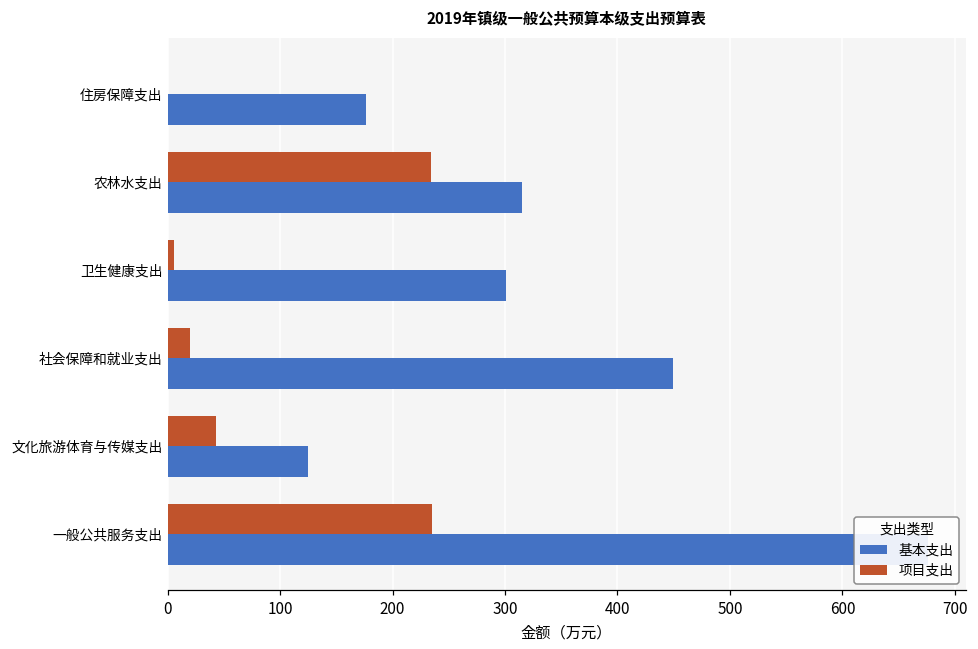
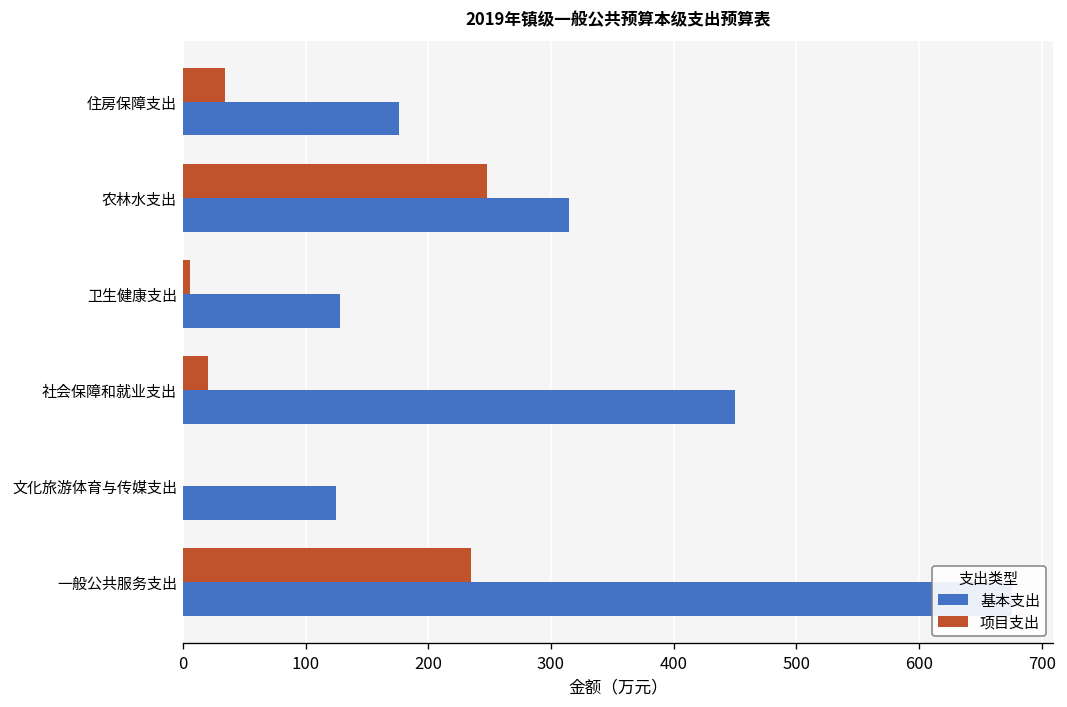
项目支出, 住房保障支出: 0 -> 34
项目支出, 农林水支出: 234 -> 248
基本支出, 卫生健康支出: 301 -> 128
项目支出, 文化旅游体育与传媒支出: 43 -> 0
